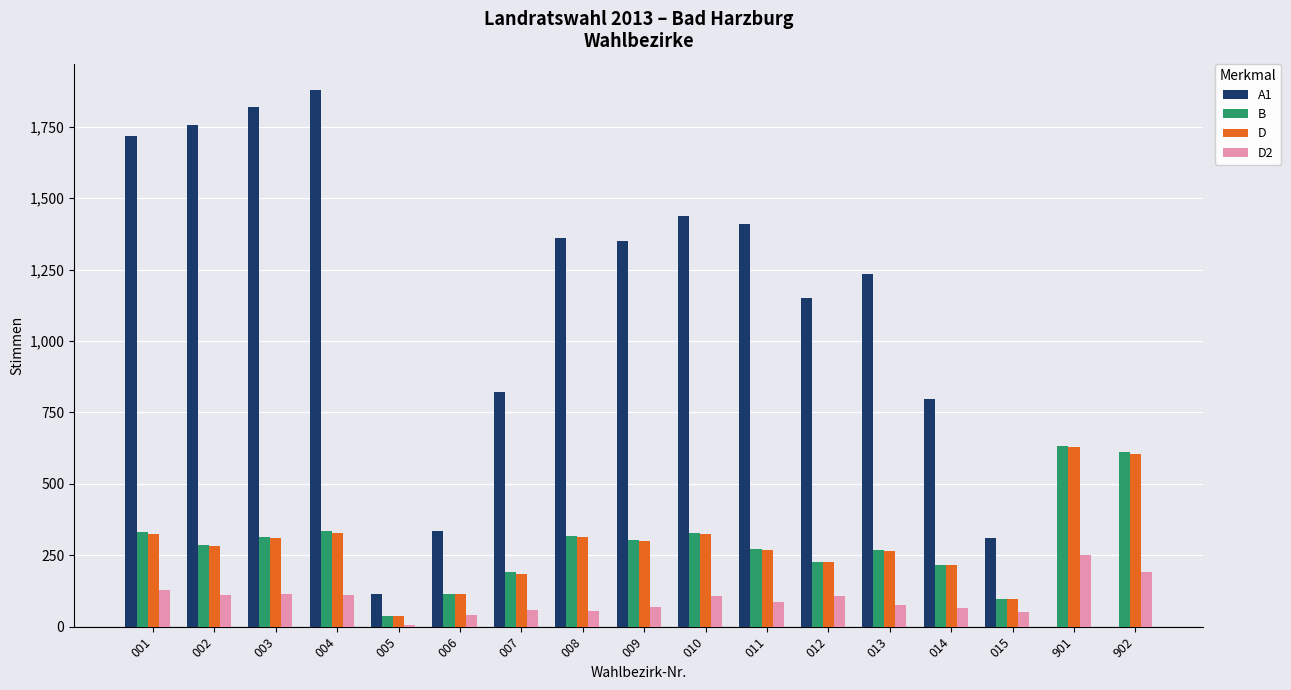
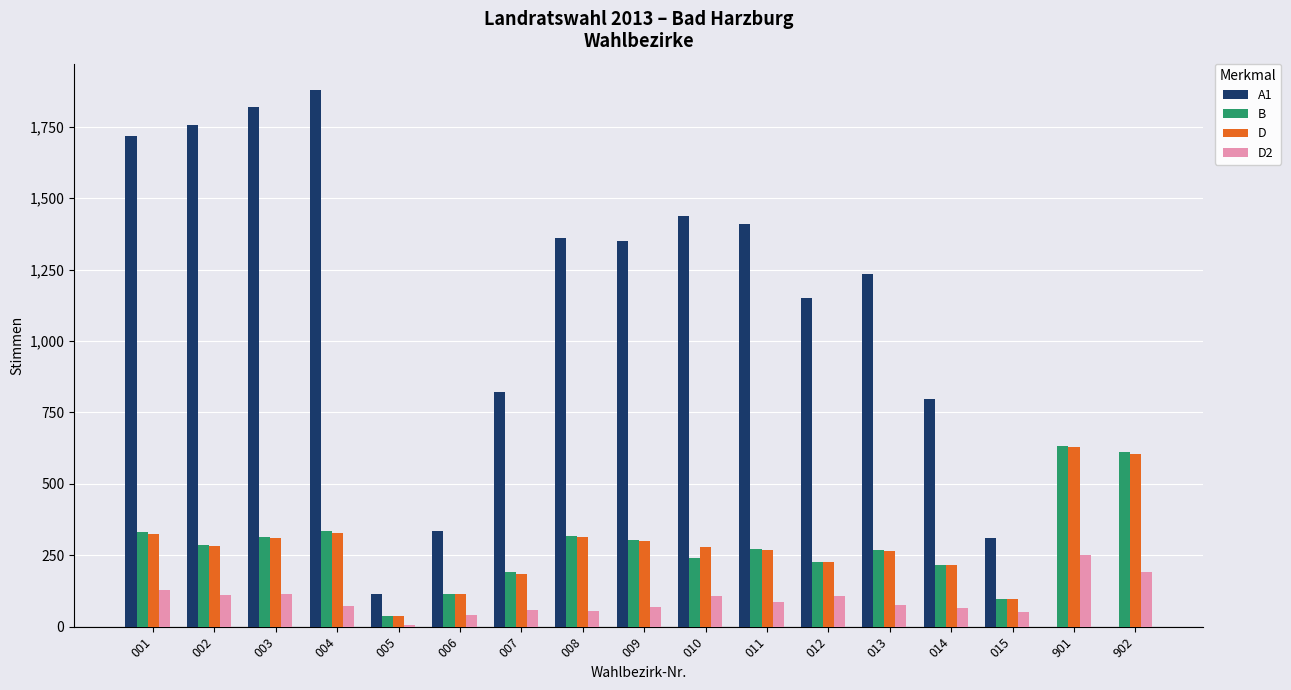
D2, 004: 110 -> 70
B, 010: 330 -> 240
D, 010: 330 -> 280
